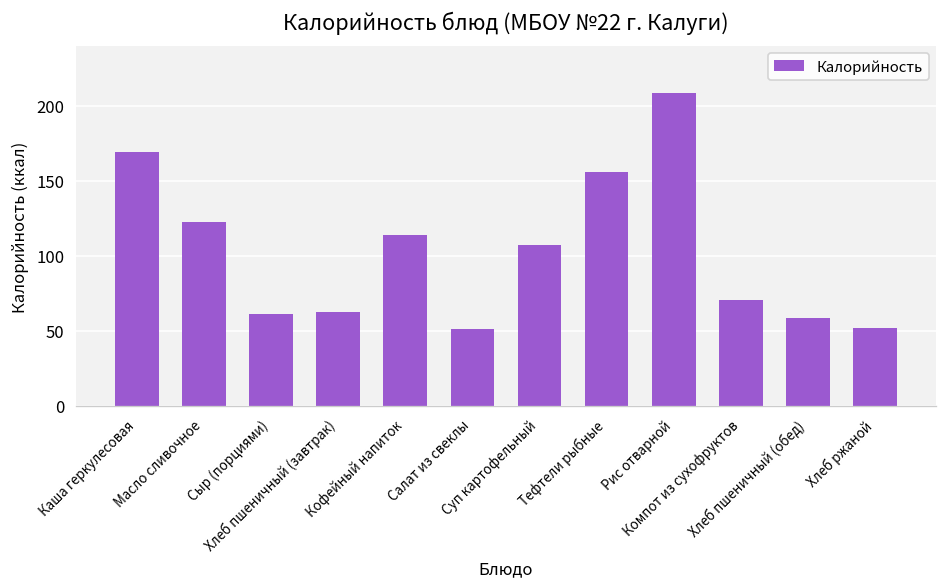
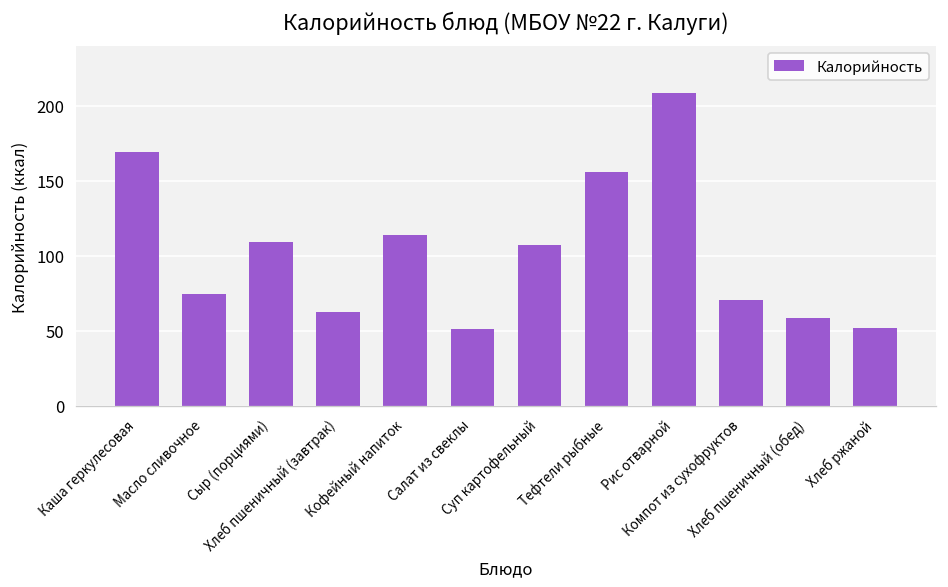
Масло сливочное: 123 -> 75
Сыр (порциями): 61 -> 109
